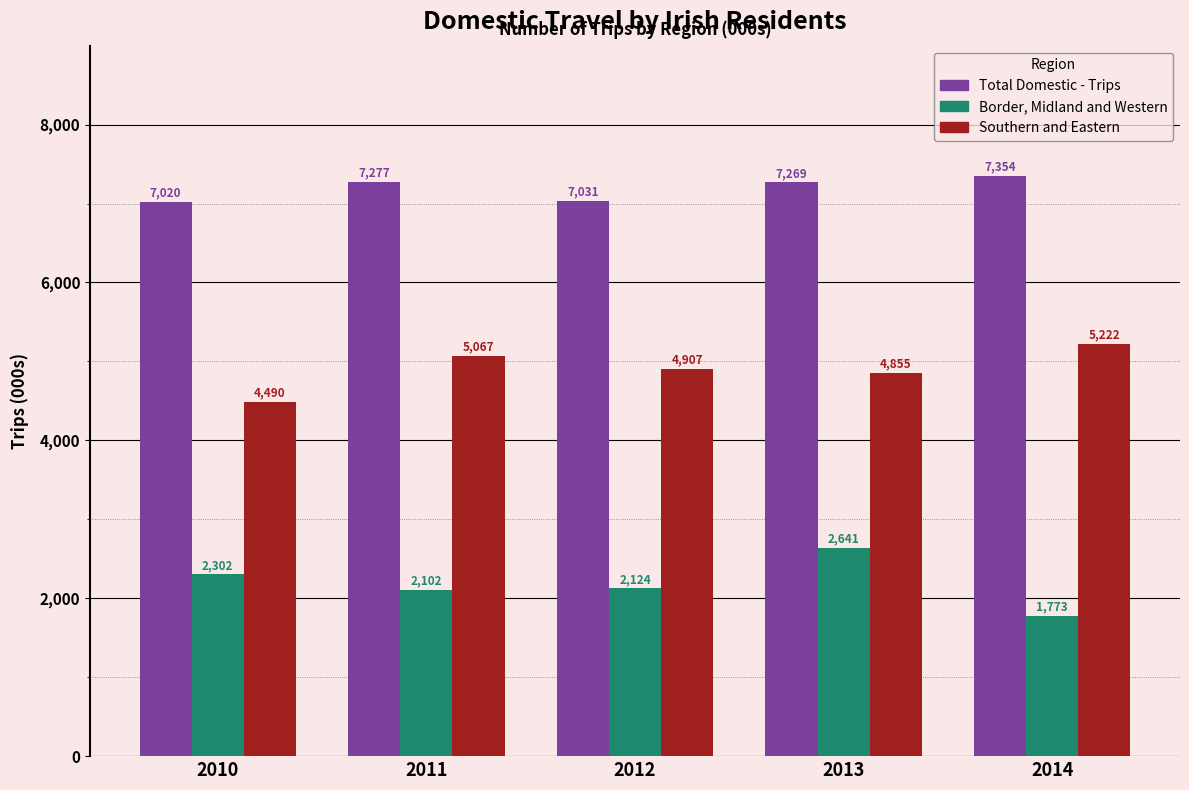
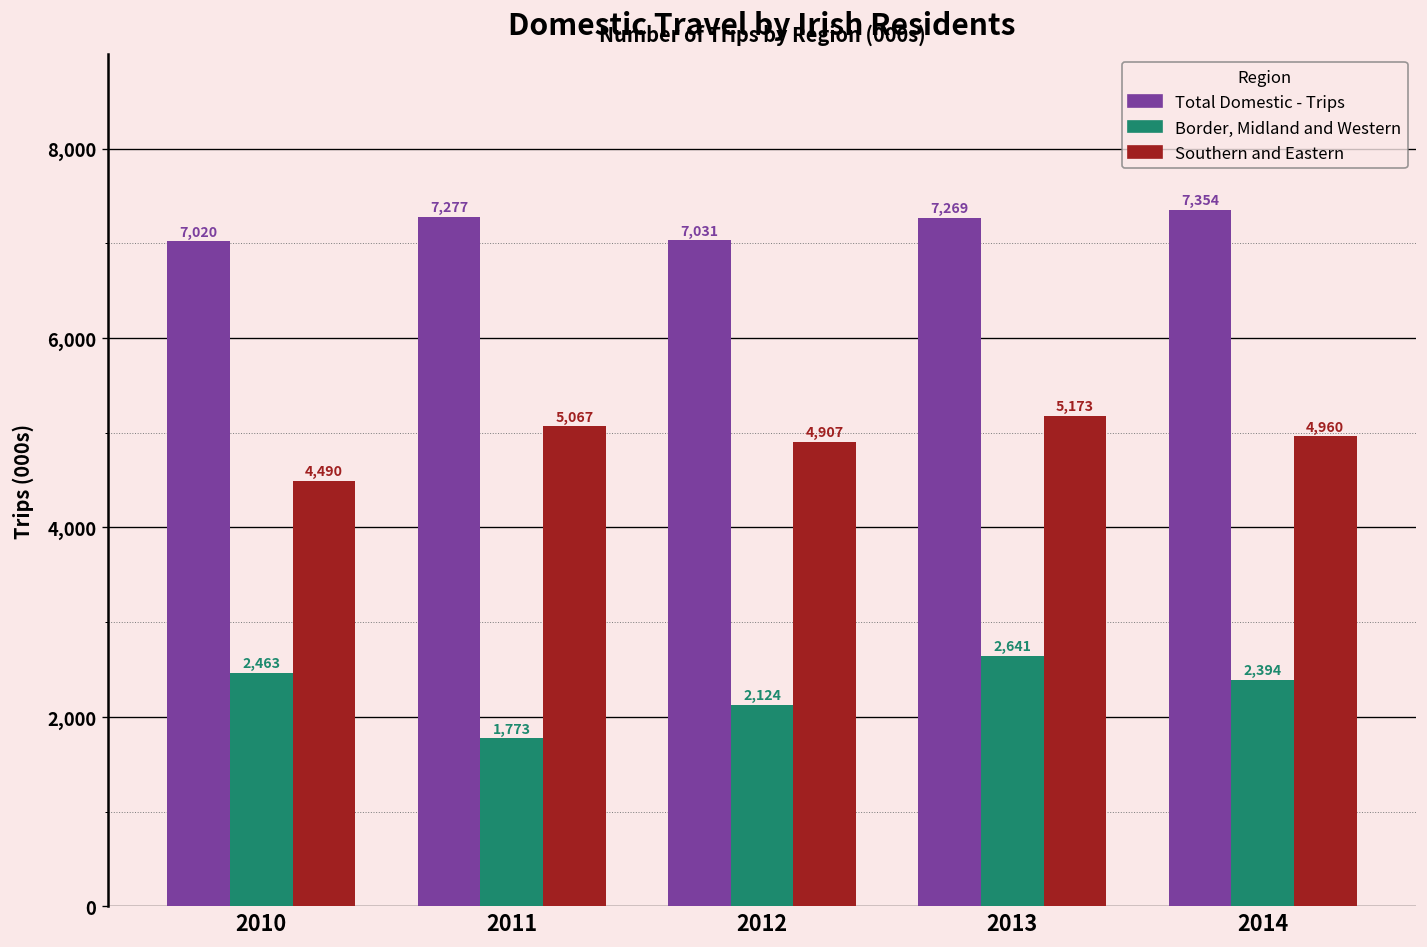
Border, Midland and Western, 2010: 2,302 -> 2,463
Border, Midland and Western, 2011: 2,102 -> 1,773
Southern and Eastern, 2013: 4,855 -> 5,173
Border, Midland and Western, 2014: 1,773 -> 2,394
Southern and Eastern, 2014: 5,222 -> 4,960
